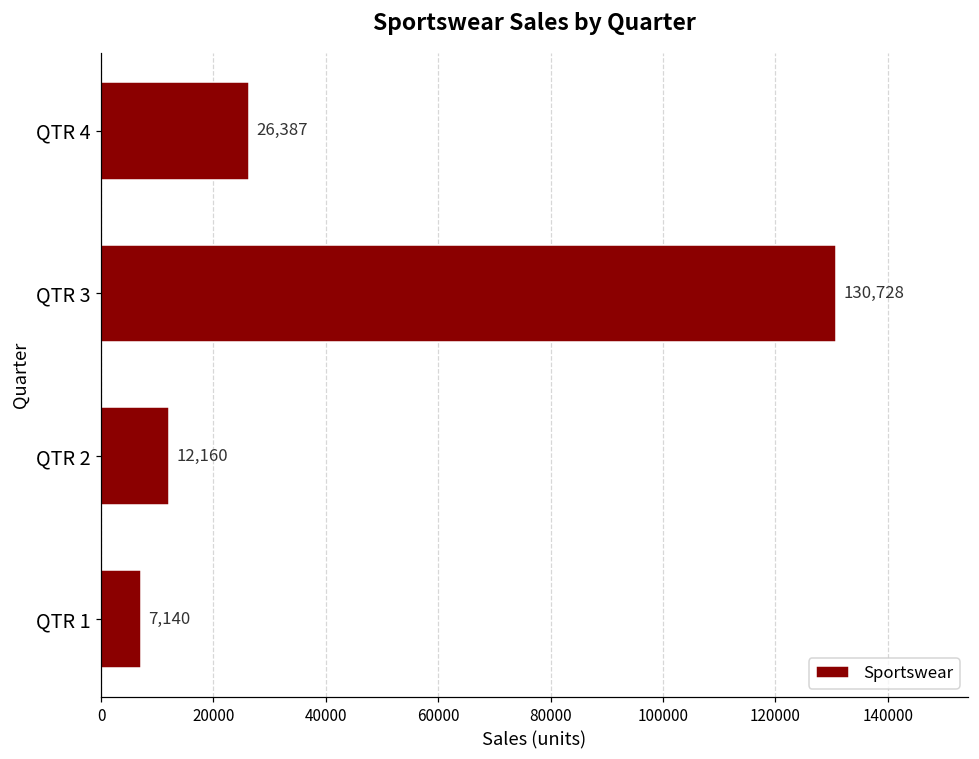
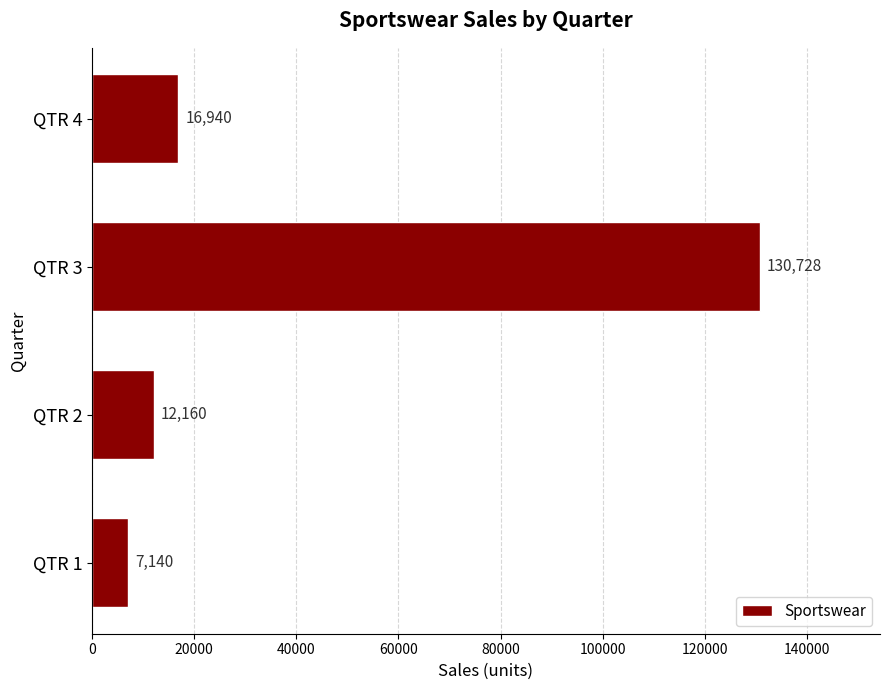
QTR 4: 26,387 -> 16,940
